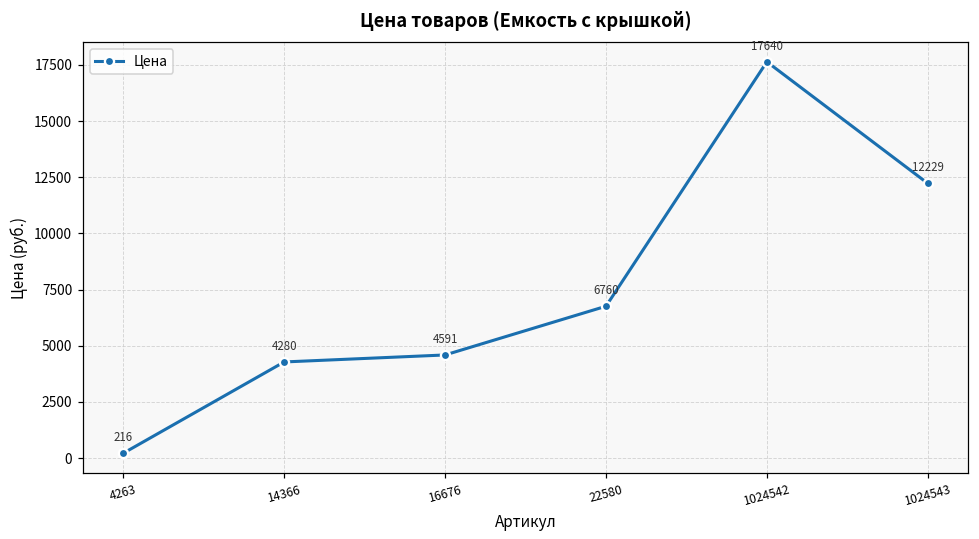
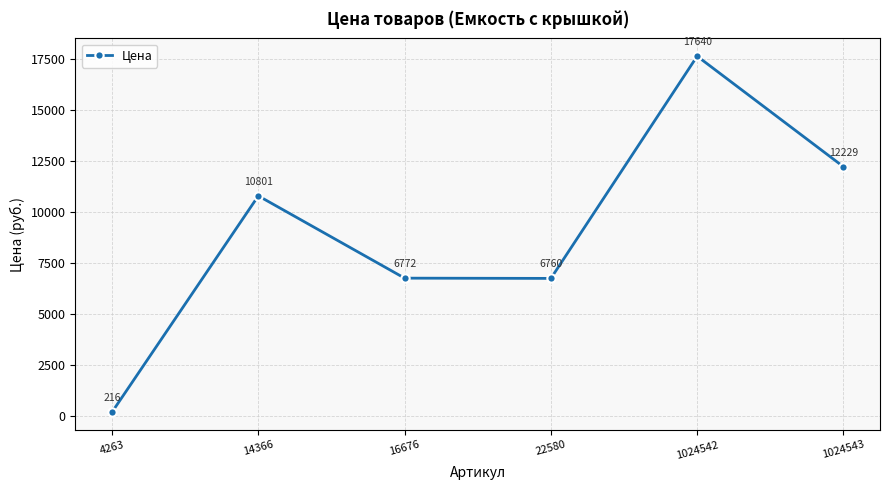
14366: 4280 -> 10801
16676: 4591 -> 6772
